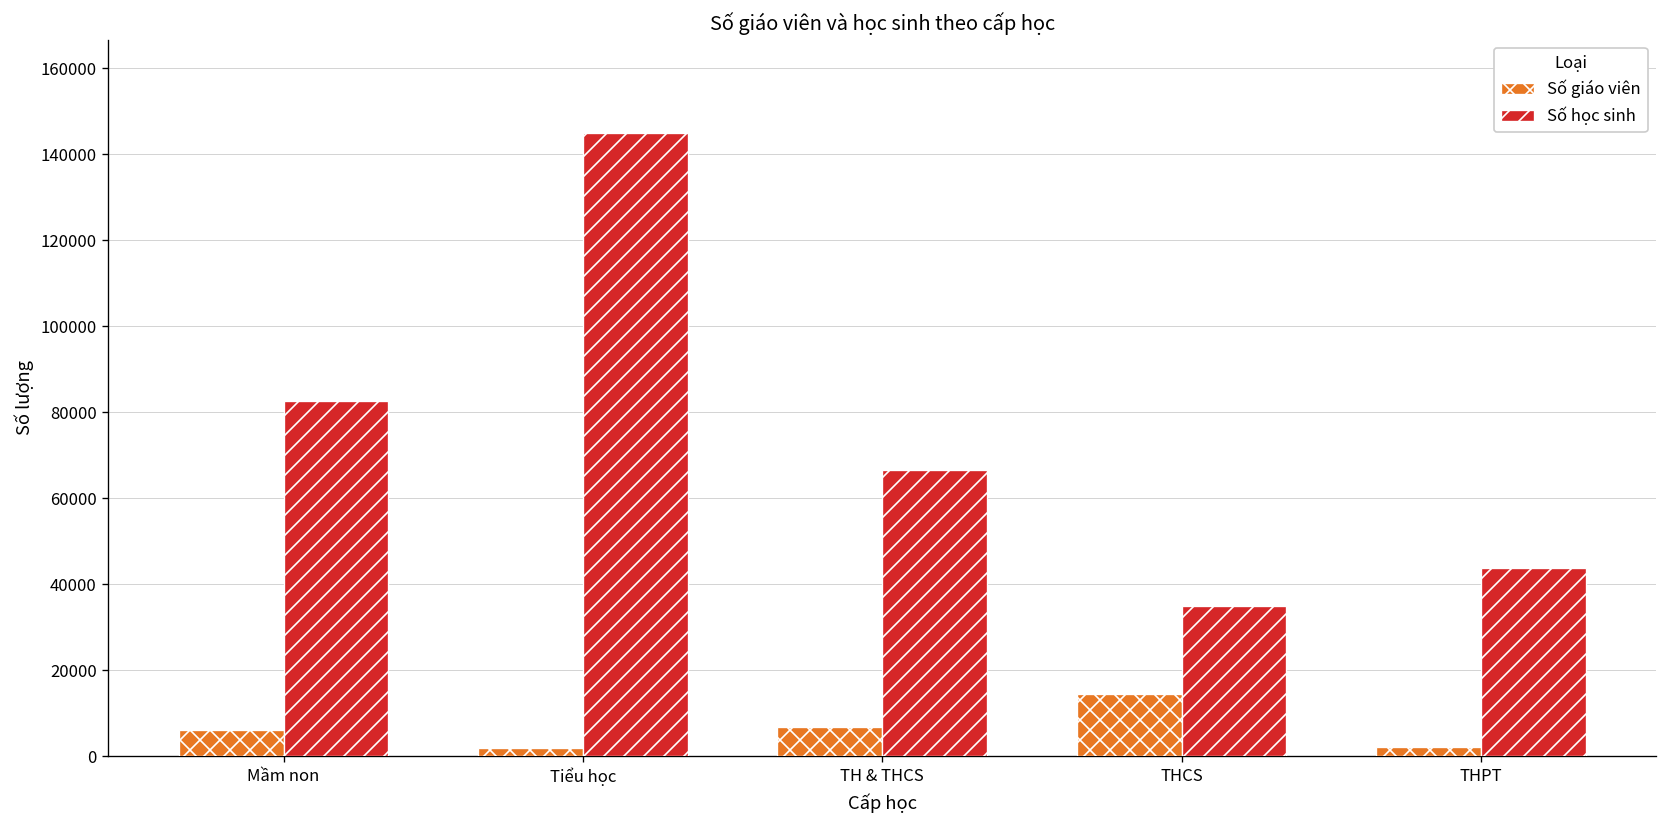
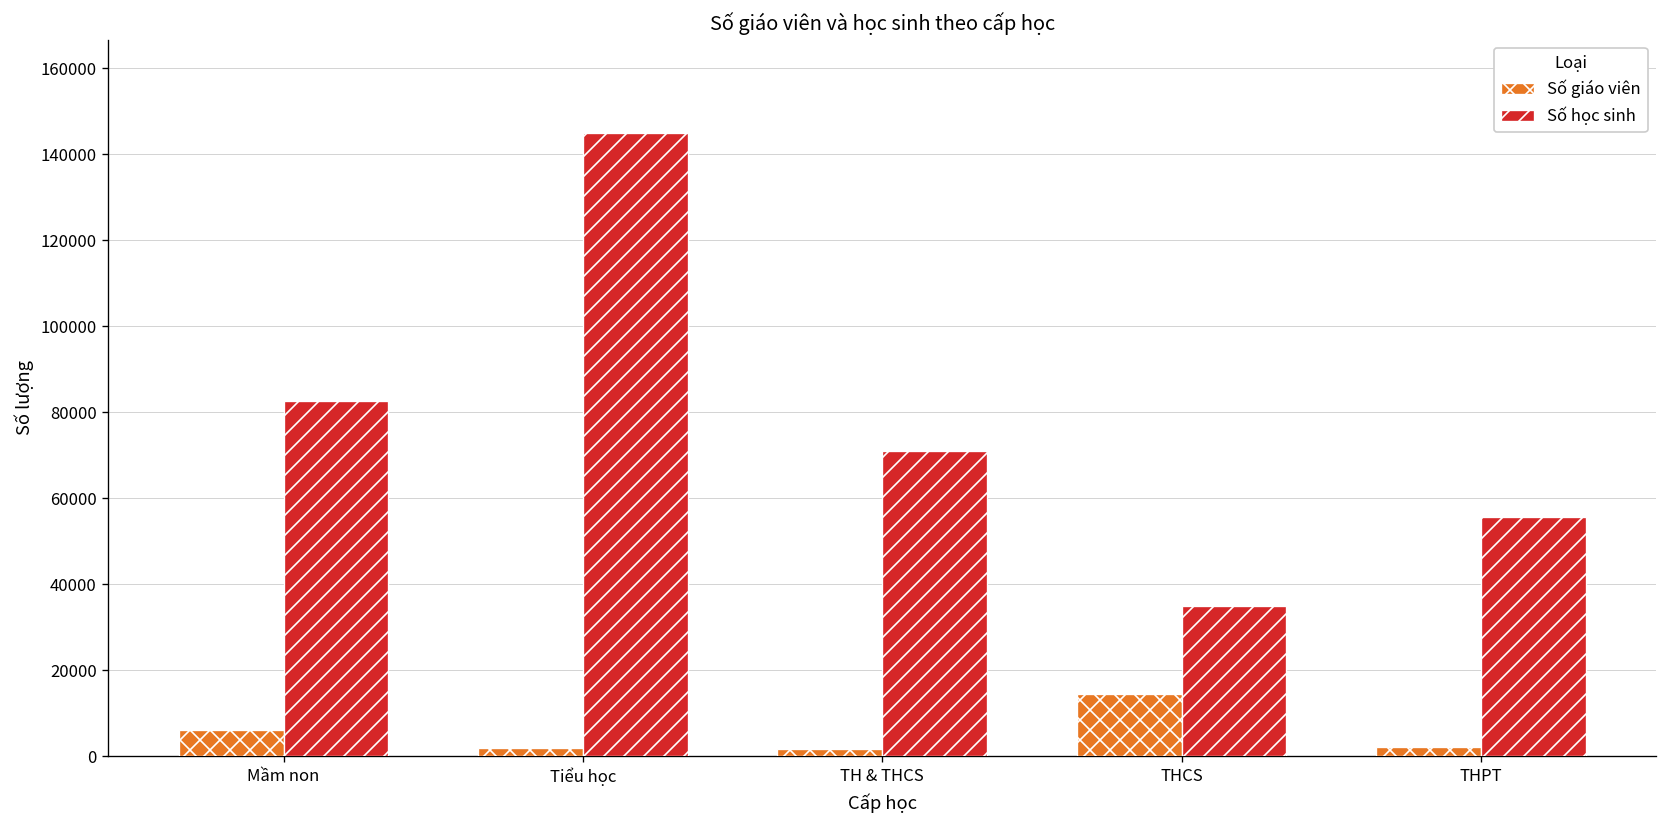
Số giáo viên, TH & THCS: 7000 -> 2000
Số học sinh, TH & THCS: 66000 -> 71000
Số học sinh, THPT: 44000 -> 56000
